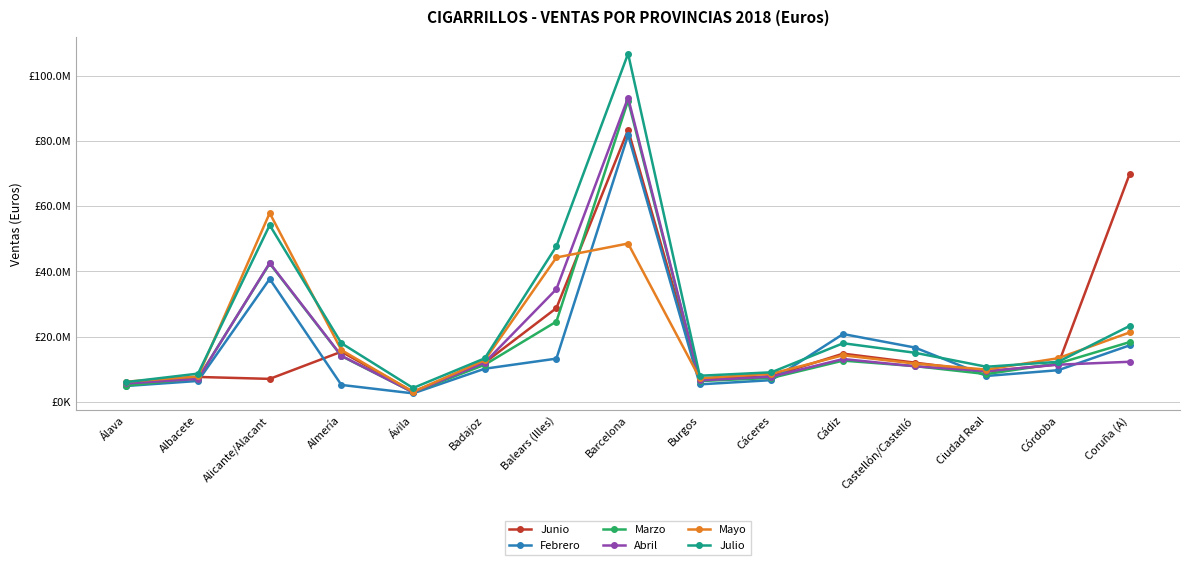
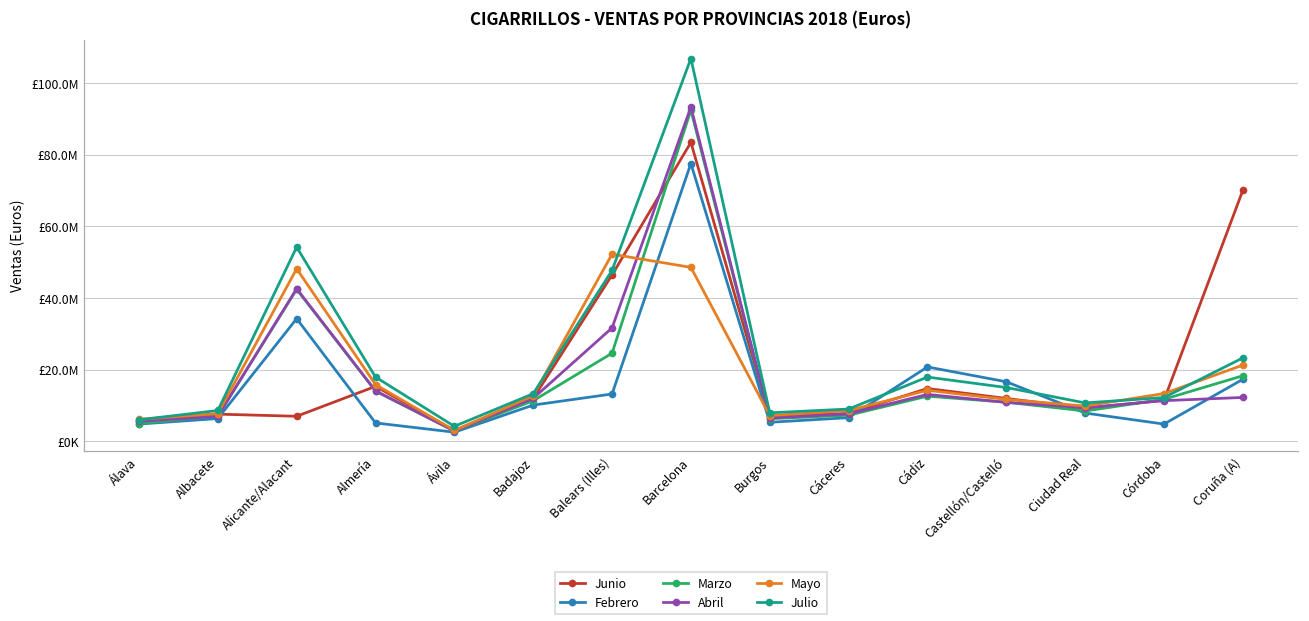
Febrero, Alicante/Alacant: £38000000 -> £34000000
Mayo, Alicante/Alacant: £58000000 -> £48000000
Junio, Balears (Illes): £29000000 -> £46000000
Abril, Balears (Illes): £35000000 -> £32000000
Mayo, Balears (Illes): £44000000 -> £52000000
Febrero, Barcelona: £82000000 -> £78000000
Febrero, Córdoba: £10000000 -> £5000000
